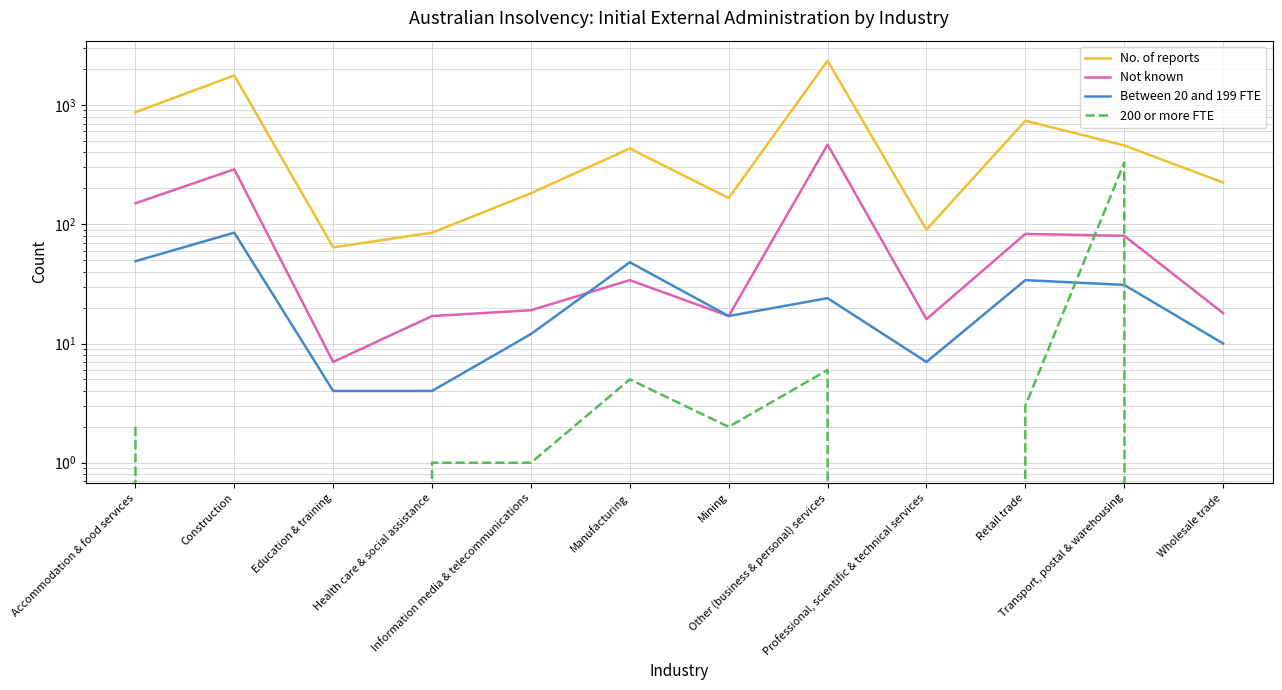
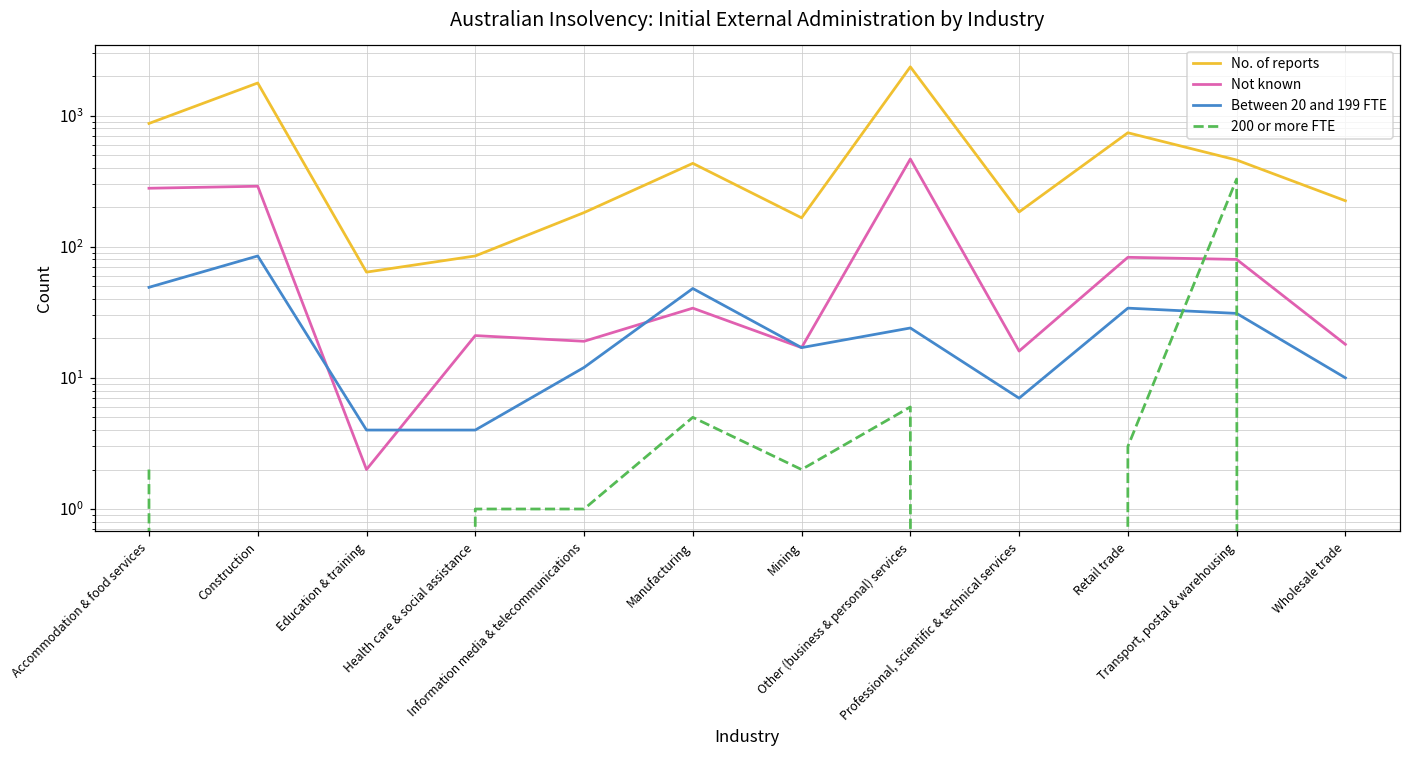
Not known, Accommodation & food services: 150 -> 280
Not known, Education & training: 7 -> 2
Not known, Health care & social assistance: 17 -> 21
No. of reports, Professional, scientific & technical services: 90 -> 180
